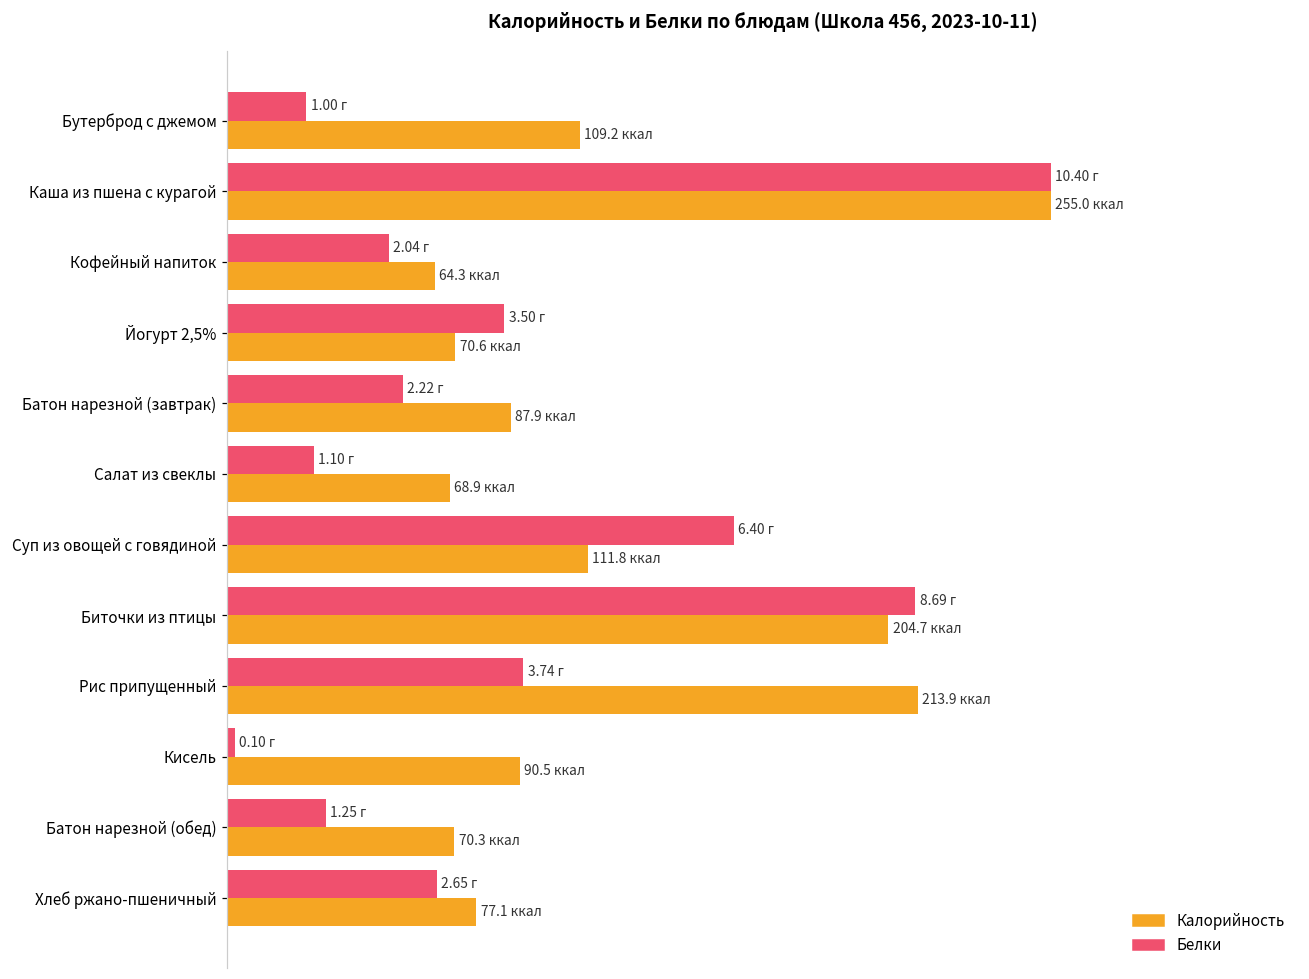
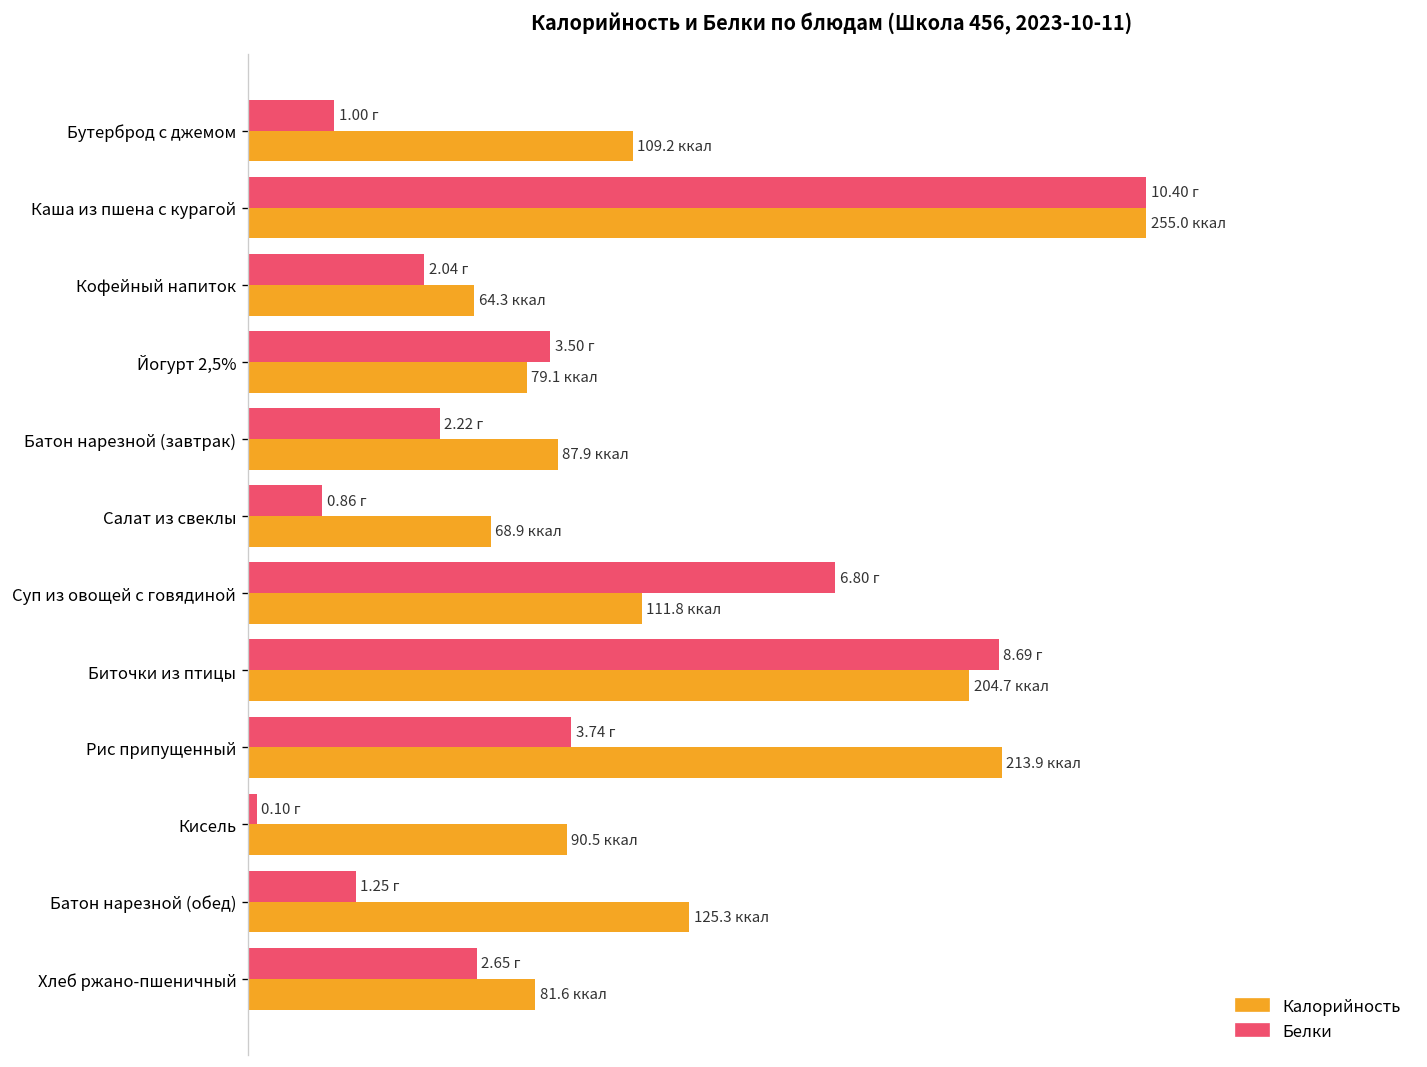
Калорийность, Йогурт 2,5%: 70.6 -> 79.1
Белки, Салат из свеклы: 1.10 -> 0.86
Белки, Суп из овощей с говядиной: 6.40 -> 6.80
Калорийность, Батон нарезной (обед): 70.3 -> 125.3
Калорийность, Хлеб ржано-пшеничный: 77.1 -> 81.6
